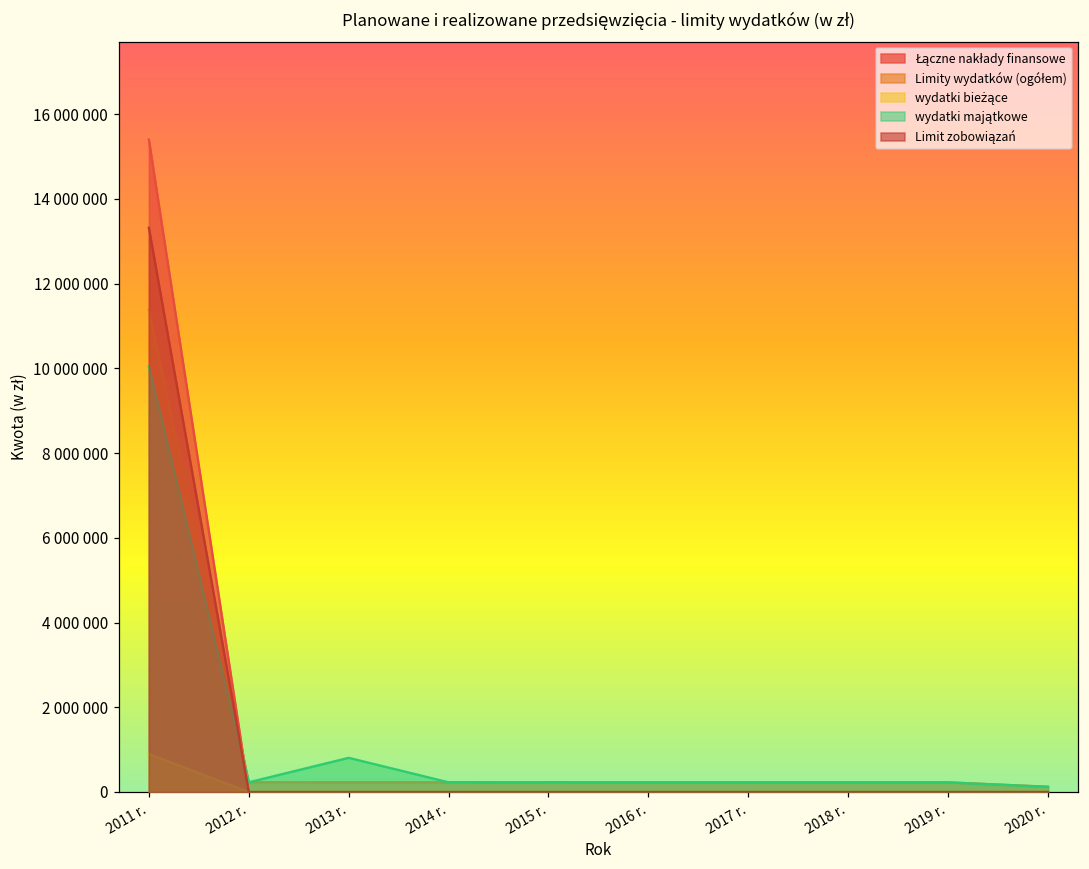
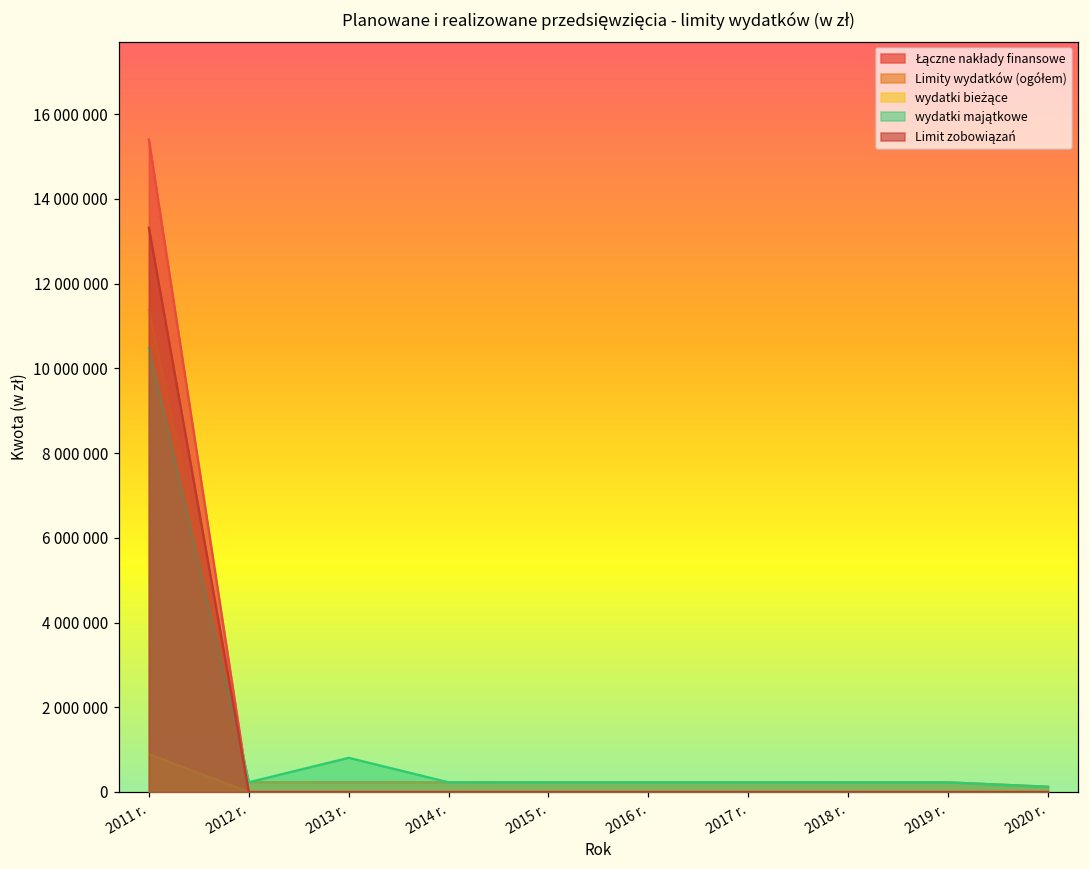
wydatki majątkowe, 2011 r.: 10000000 -> 10500000
